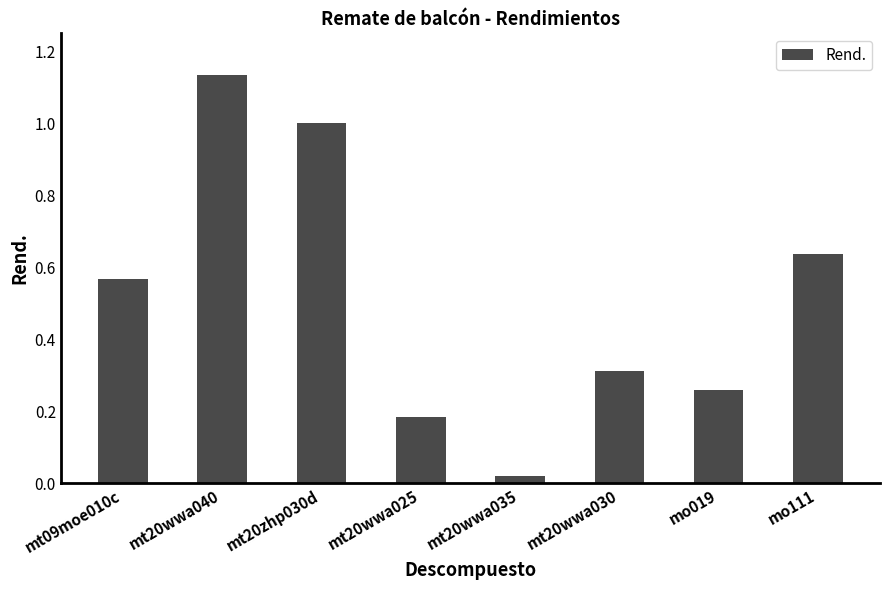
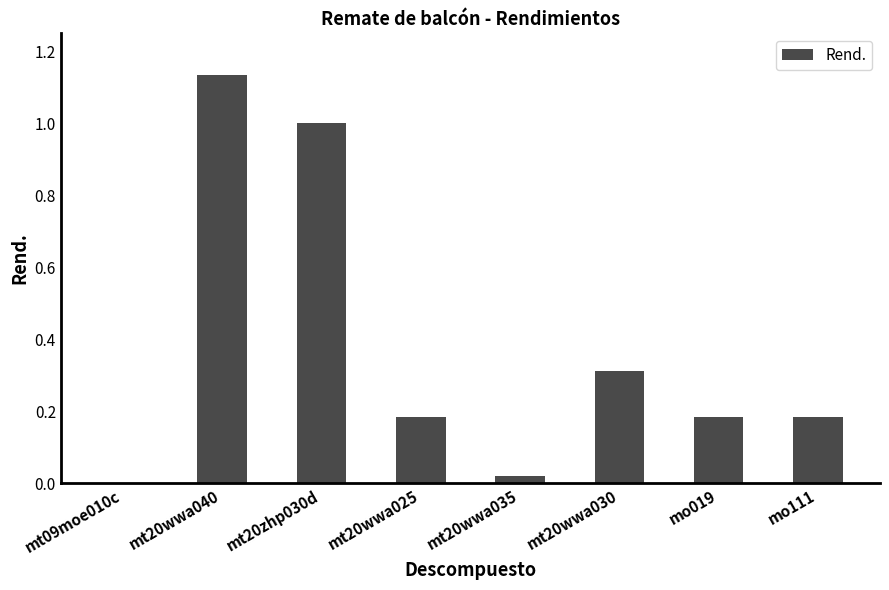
mt09moe010c: 0.57 -> 0.00
mo019: 0.26 -> 0.19
mo111: 0.64 -> 0.19
